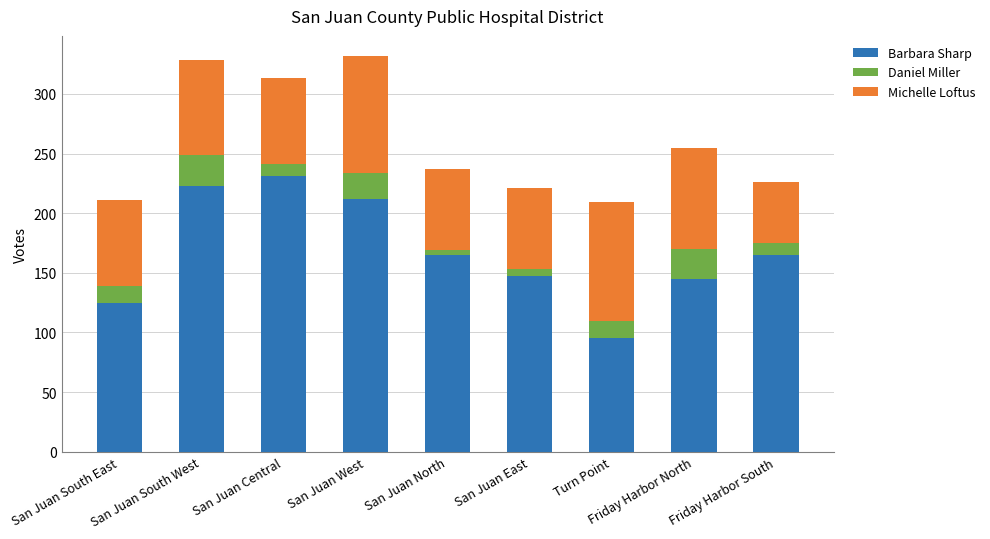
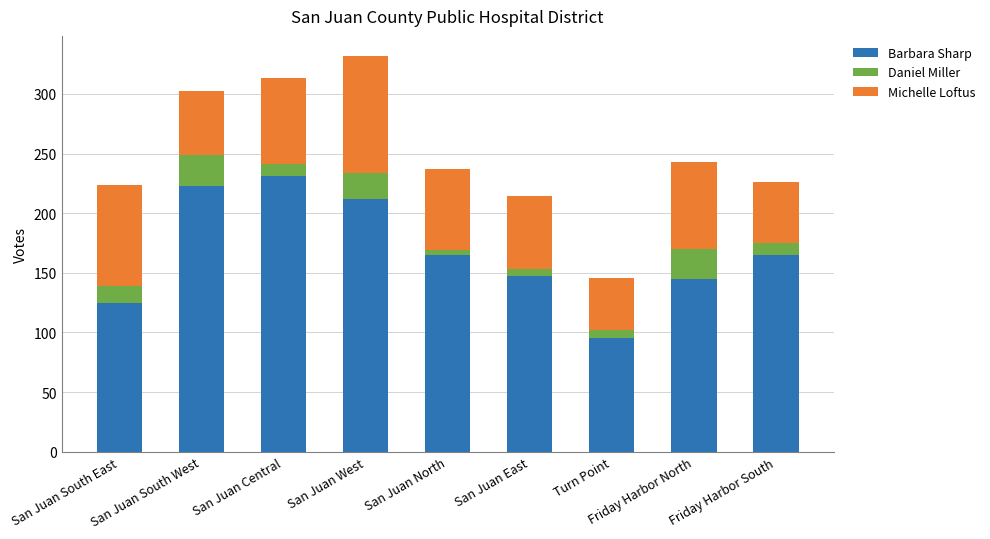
Michelle Loftus, San Juan South East: 72 -> 85
Michelle Loftus, San Juan South West: 79 -> 53
Michelle Loftus, San Juan East: 68 -> 61
Daniel Miller, Turn Point: 15 -> 7
Michelle Loftus, Turn Point: 99 -> 44
Michelle Loftus, Friday Harbor North: 85 -> 73
